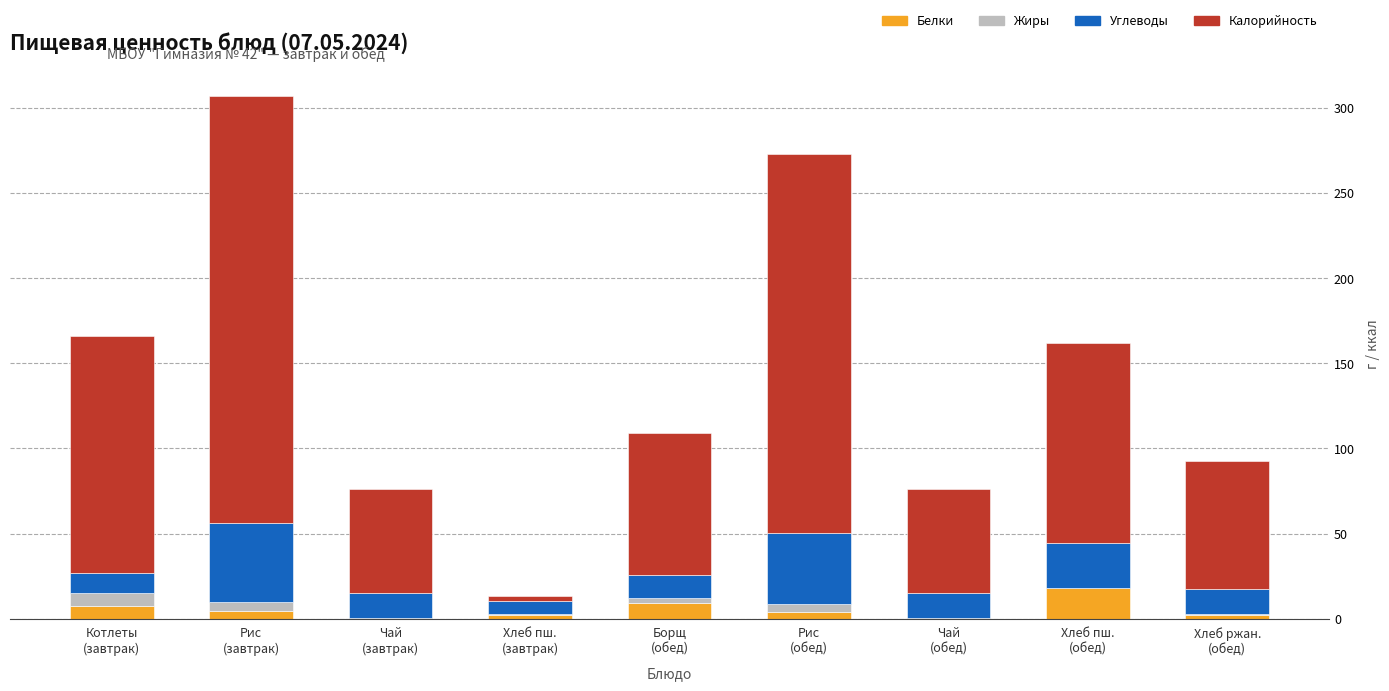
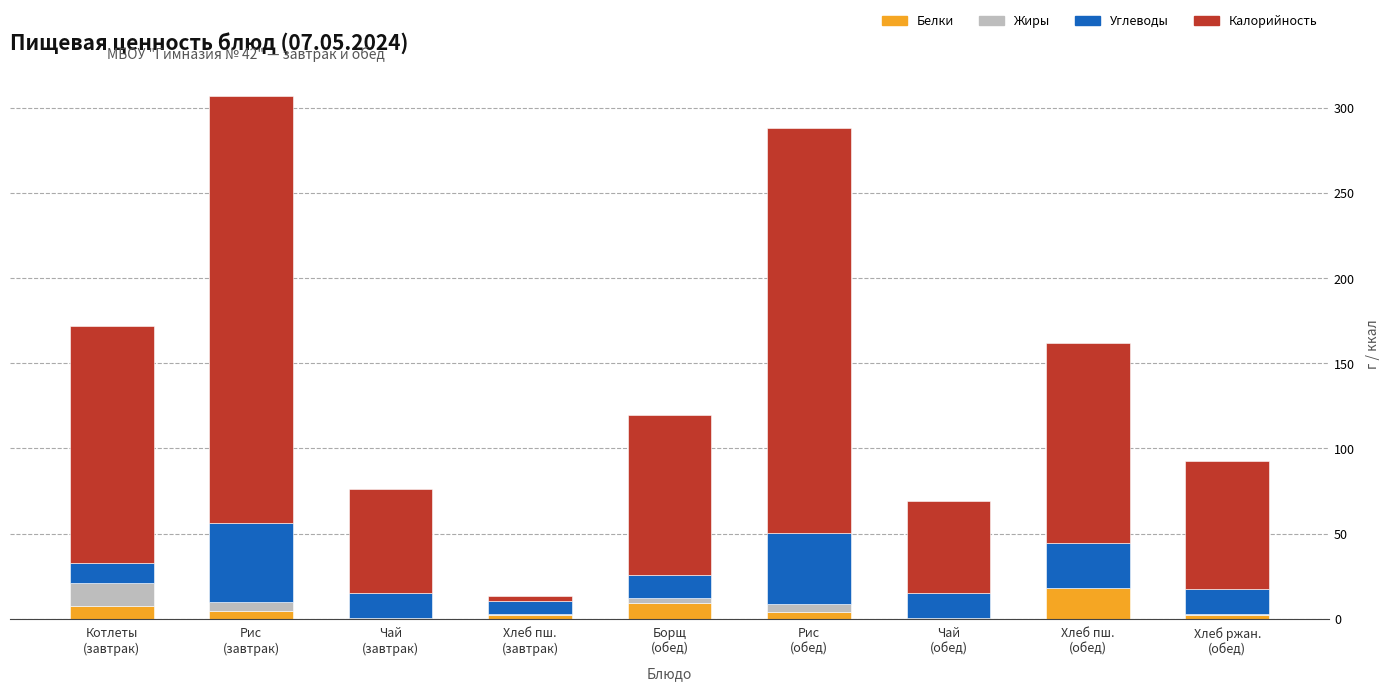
Жиры, Котлеты (завтрак): 8 -> 13
Калорийность, Борщ (обед): 84 -> 94
Калорийность, Рис (обед): 223 -> 238
Калорийность, Чай (обед): 61 -> 54
